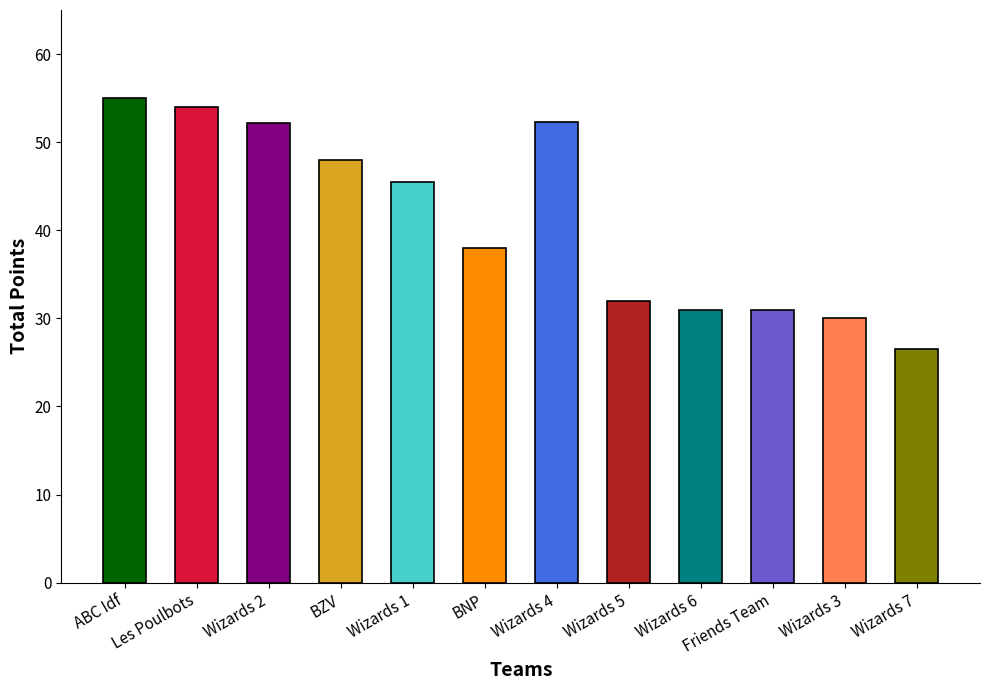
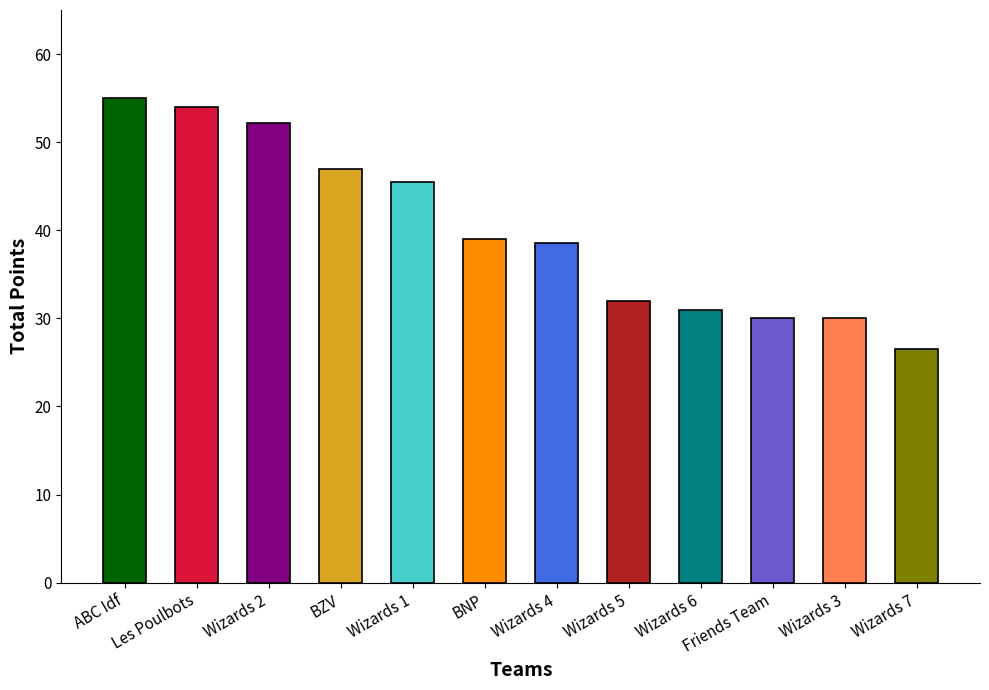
BZV: 48 -> 47
BNP: 38 -> 39
Wizards 4: 52 -> 39
Friends Team: 31 -> 30
